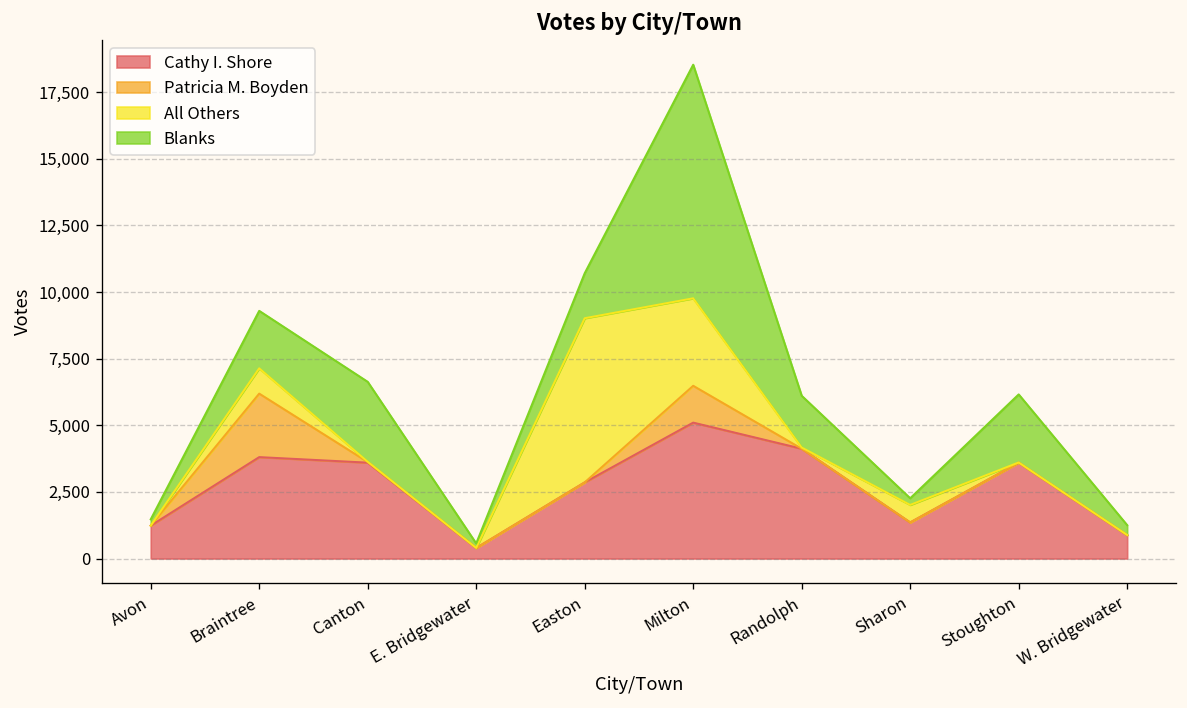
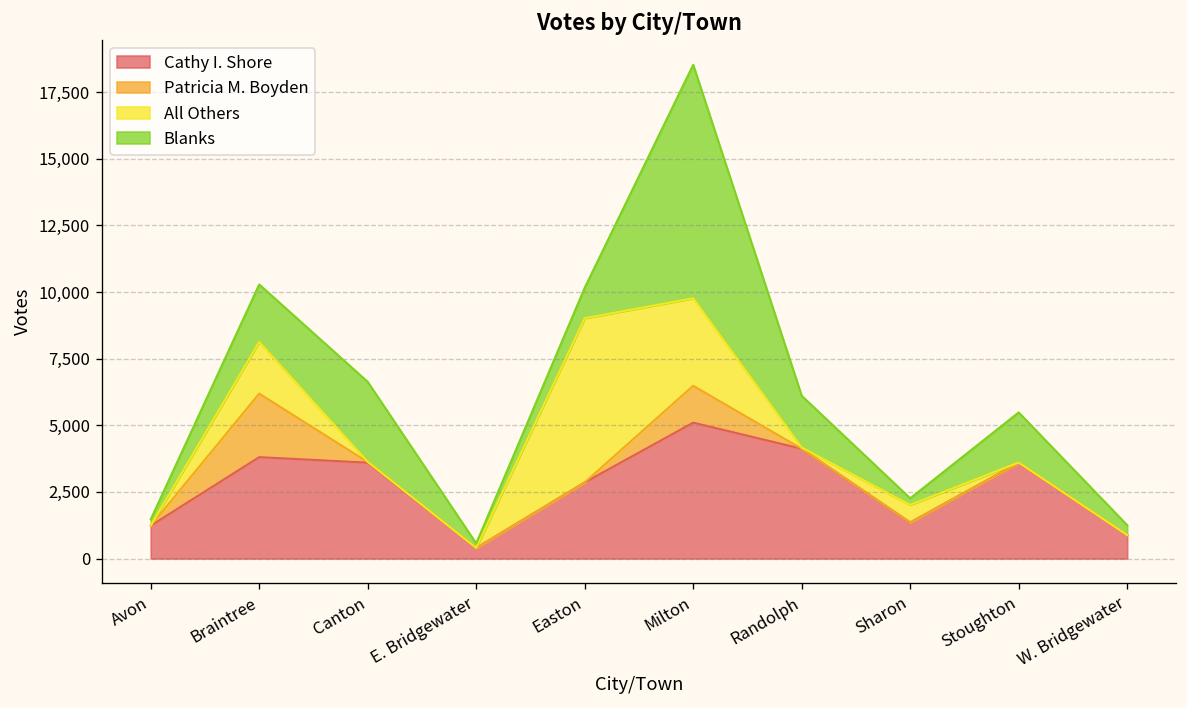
All Others, Braintree: 1,000 -> 1,900
Blanks, Easton: 1,700 -> 1,100
Blanks, Stoughton: 2,600 -> 1,900
